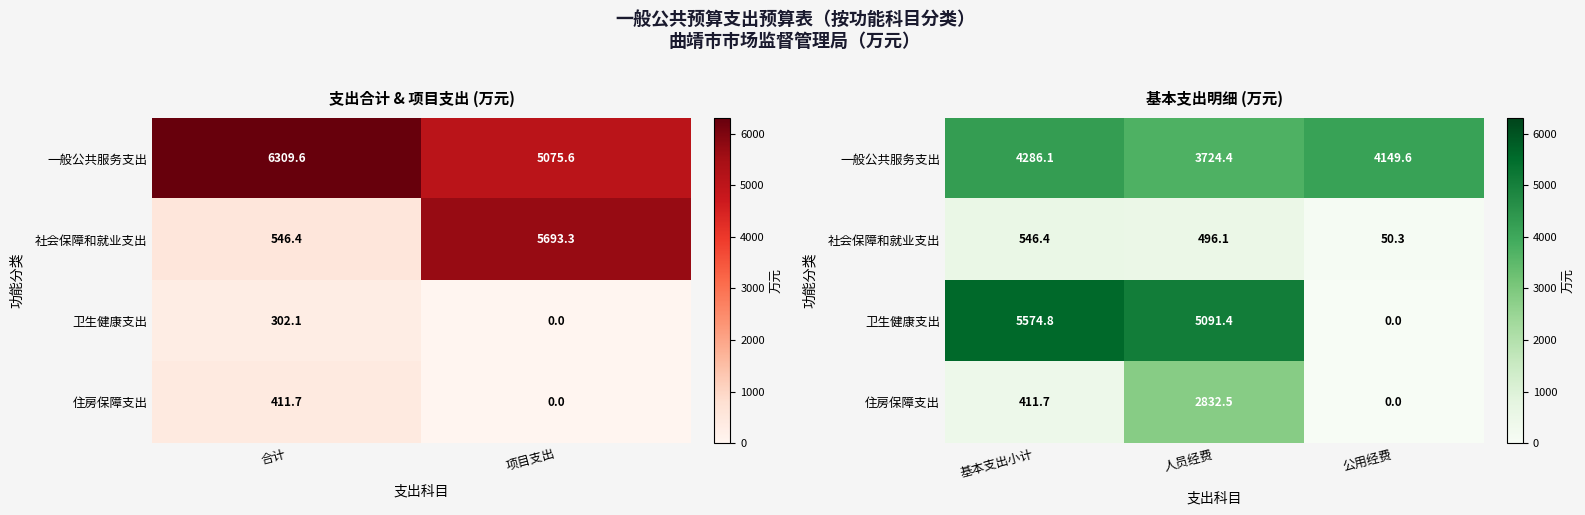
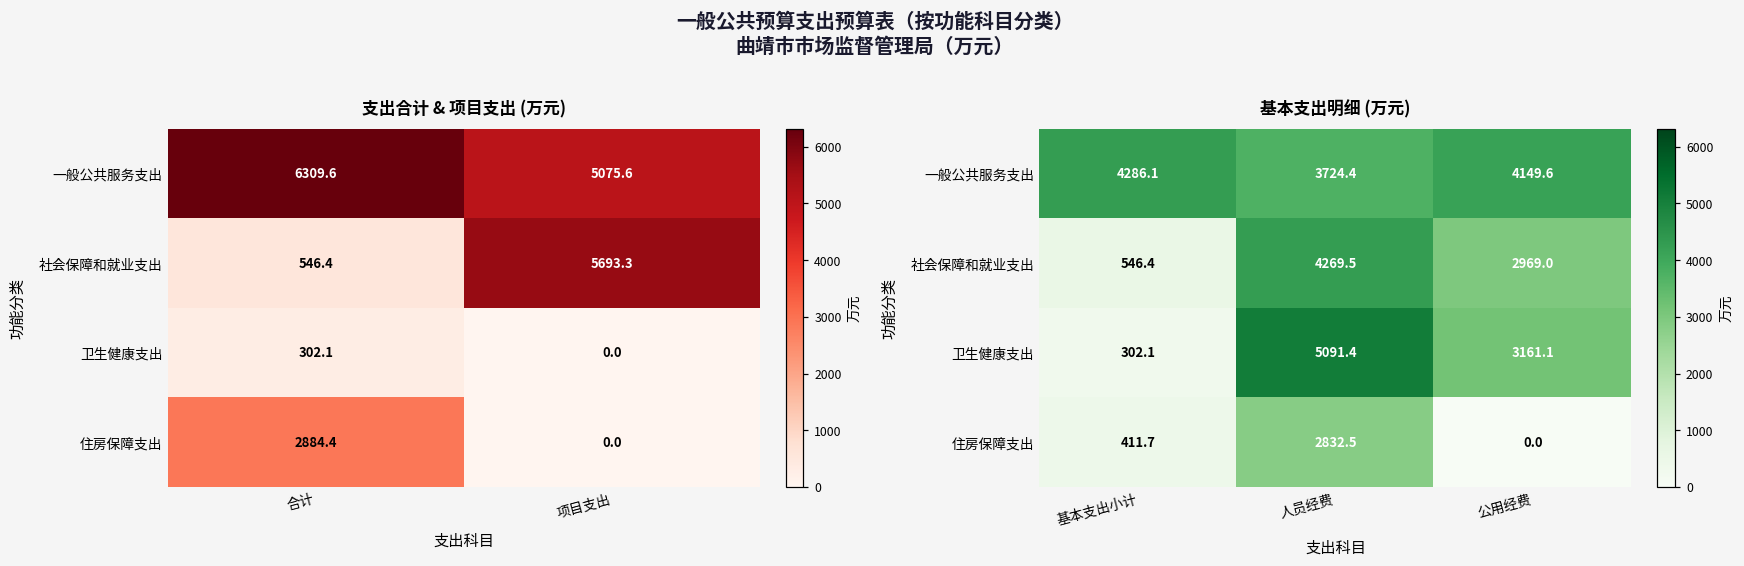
支出合计 & 项目支出 (万元), 住房保障支出, 合计: 411.7 -> 2884.4
基本支出明细 (万元), 社会保障和就业支出, 人员经费: 496.1 -> 4269.5
基本支出明细 (万元), 社会保障和就业支出, 公用经费: 50.3 -> 2969.0
基本支出明细 (万元), 卫生健康支出, 基本支出小计: 5574.8 -> 302.1
基本支出明细 (万元), 卫生健康支出, 公用经费: 0.0 -> 3161.1
